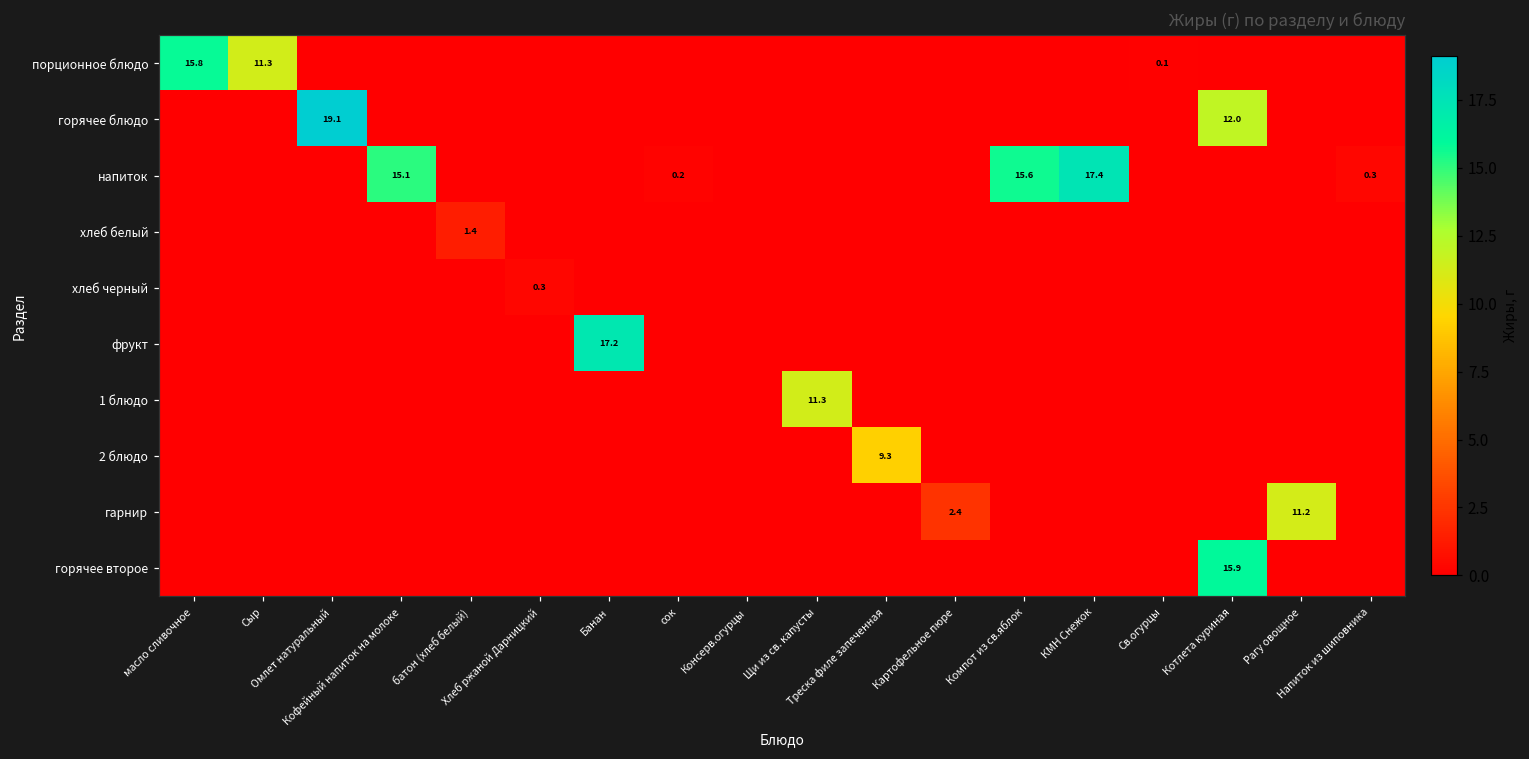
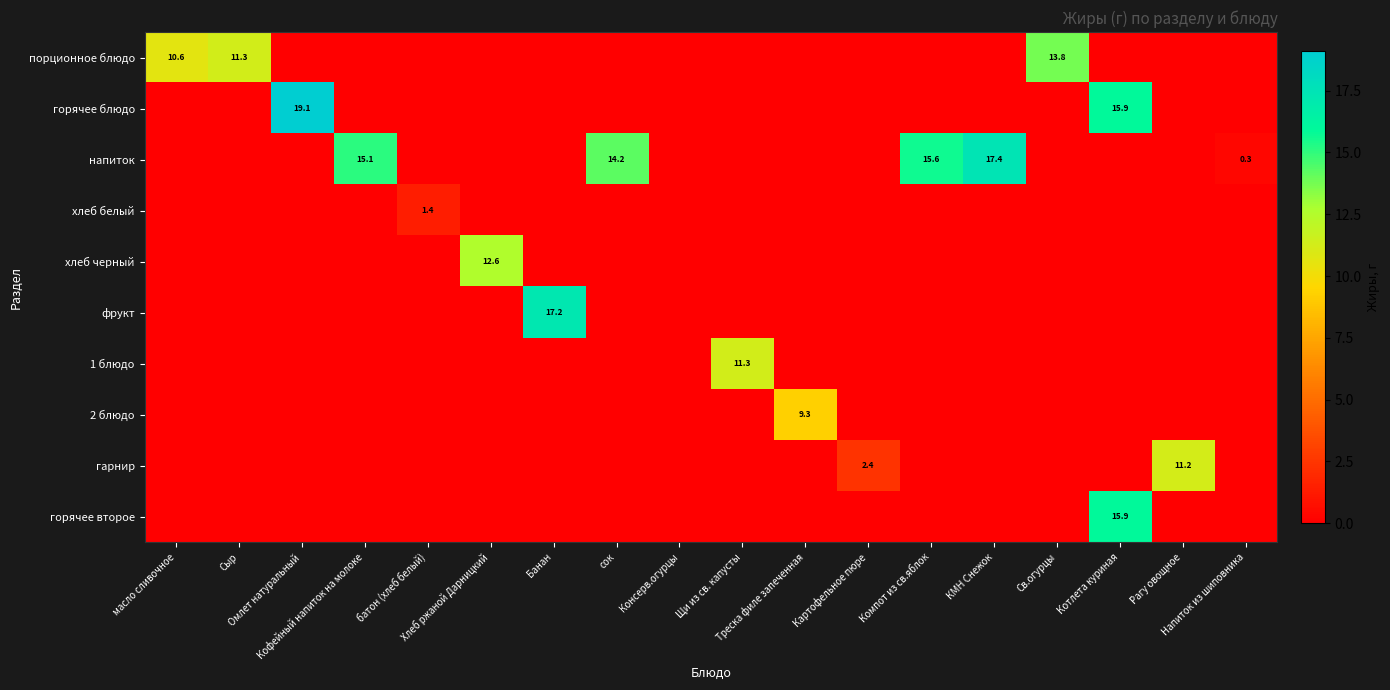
порционное блюдо, масло сливочное: 15.8 -> 10.6
порционное блюдо, Св.огурцы: 0.1 -> 13.8
горячее блюдо, Котлета куриная: 12.0 -> 15.9
напиток, сок: 0.2 -> 14.2
хлеб черный, Хлеб ржаной Дарницкий: 0.3 -> 12.6
